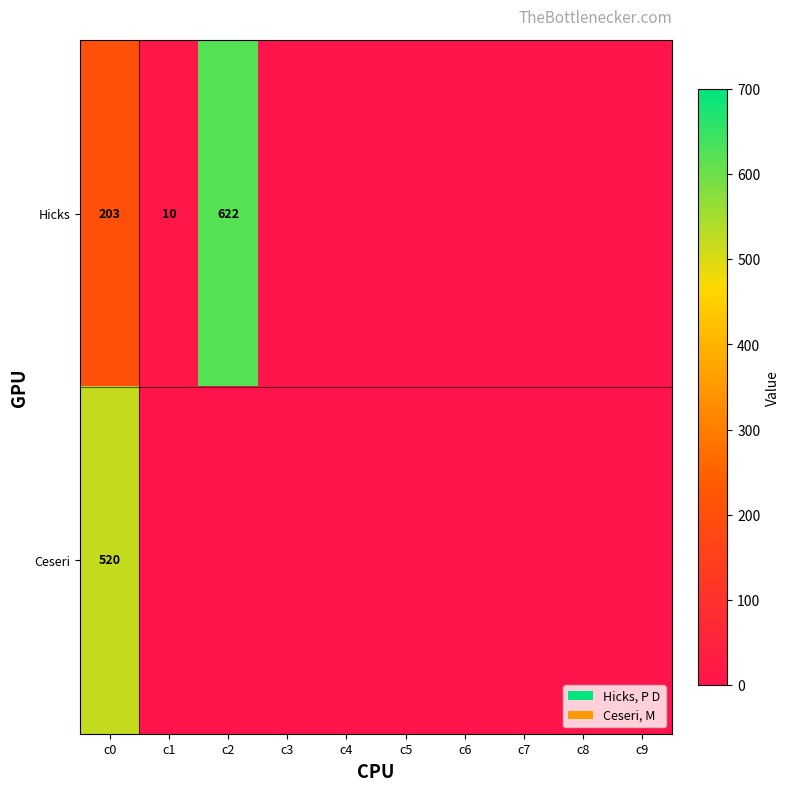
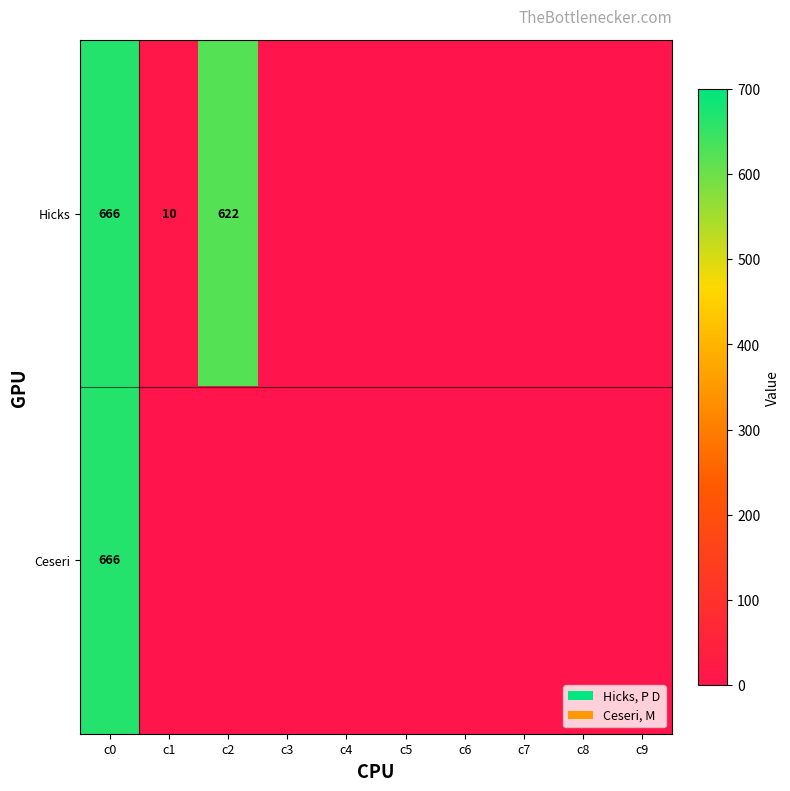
Hicks, c0: 203 -> 666
Ceseri, c0: 520 -> 666
